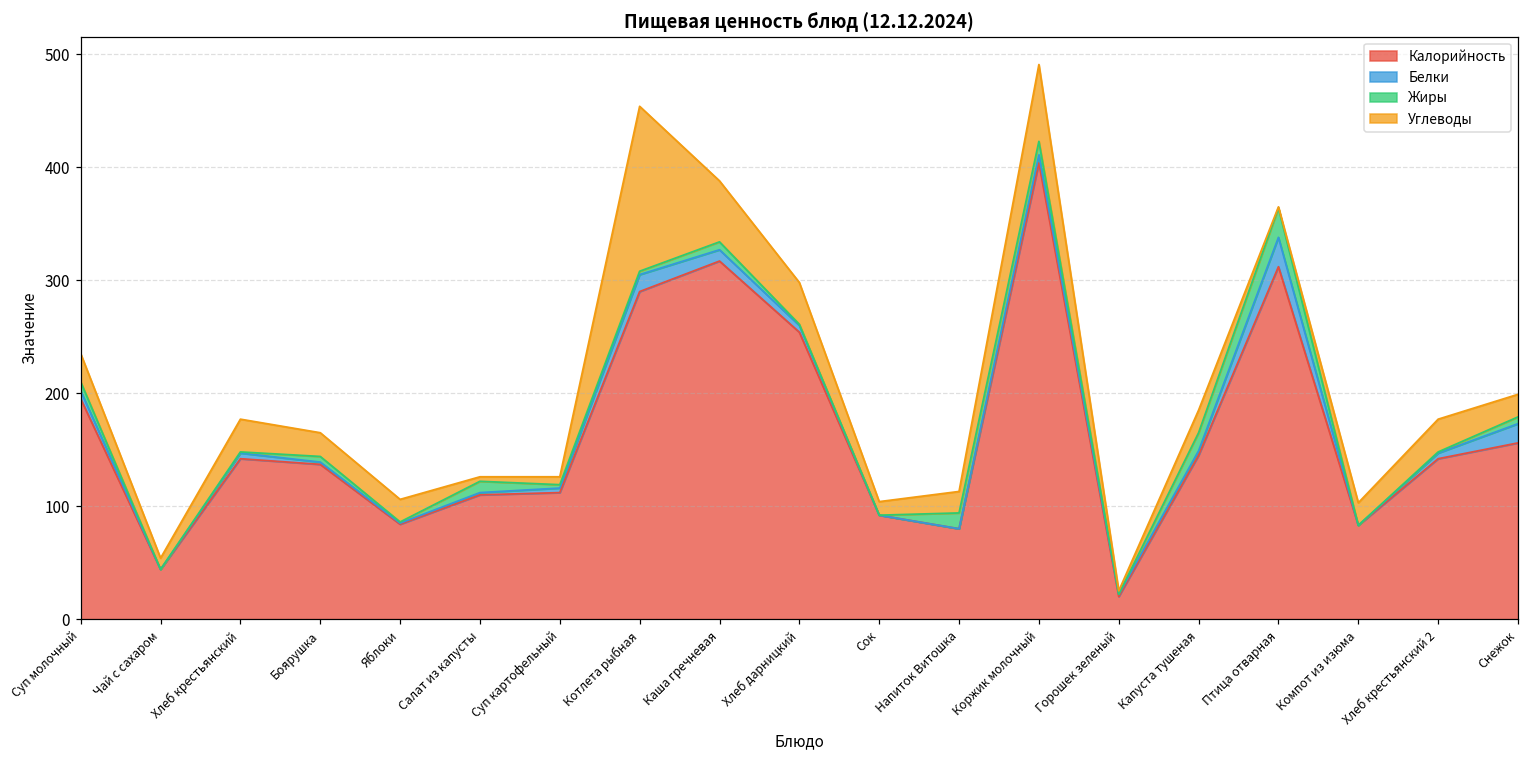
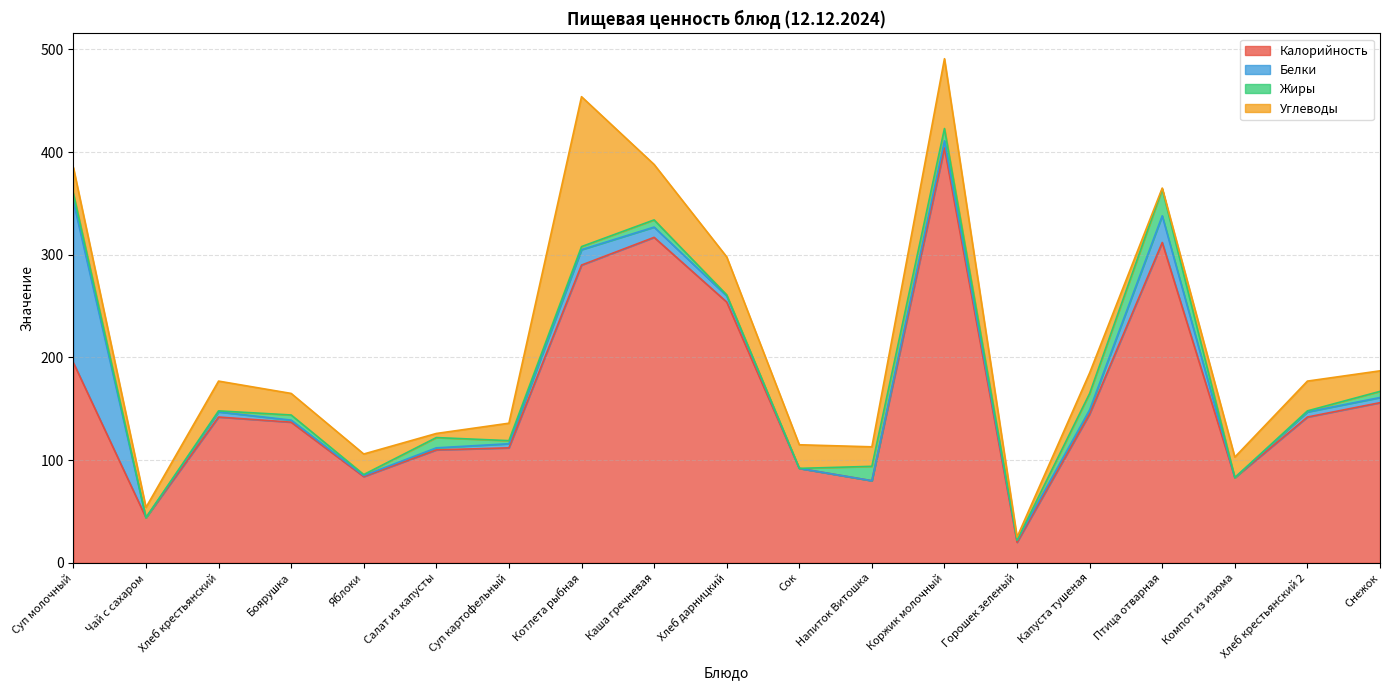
Белки, Суп молочный: 7 -> 157
Углеводы, Суп картофельный: 7 -> 17
Углеводы, Сок: 12 -> 23
Белки, Снежок: 17 -> 5
